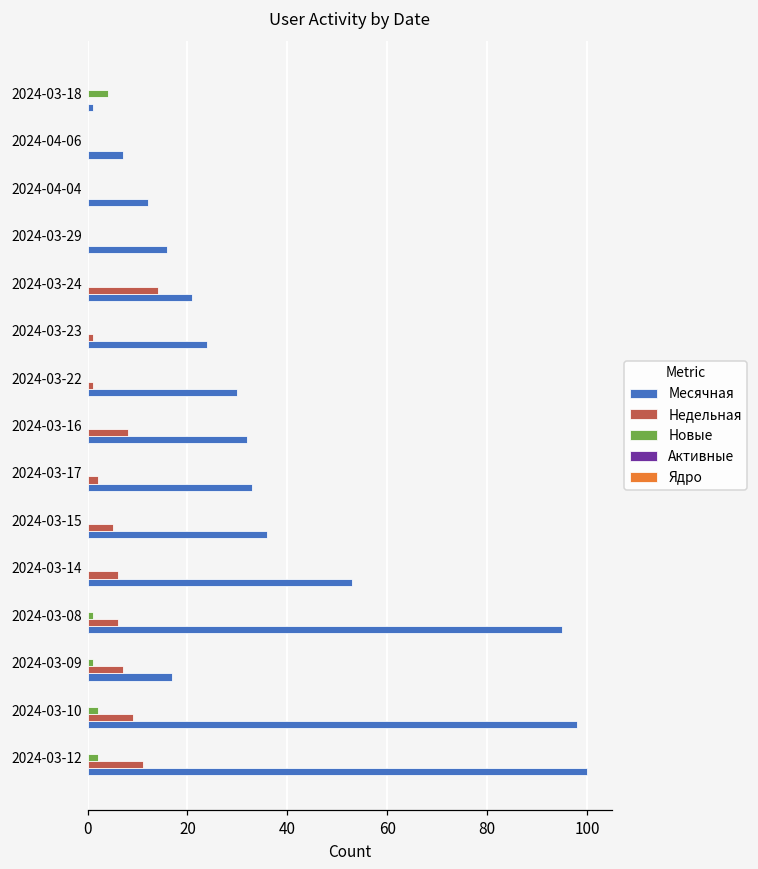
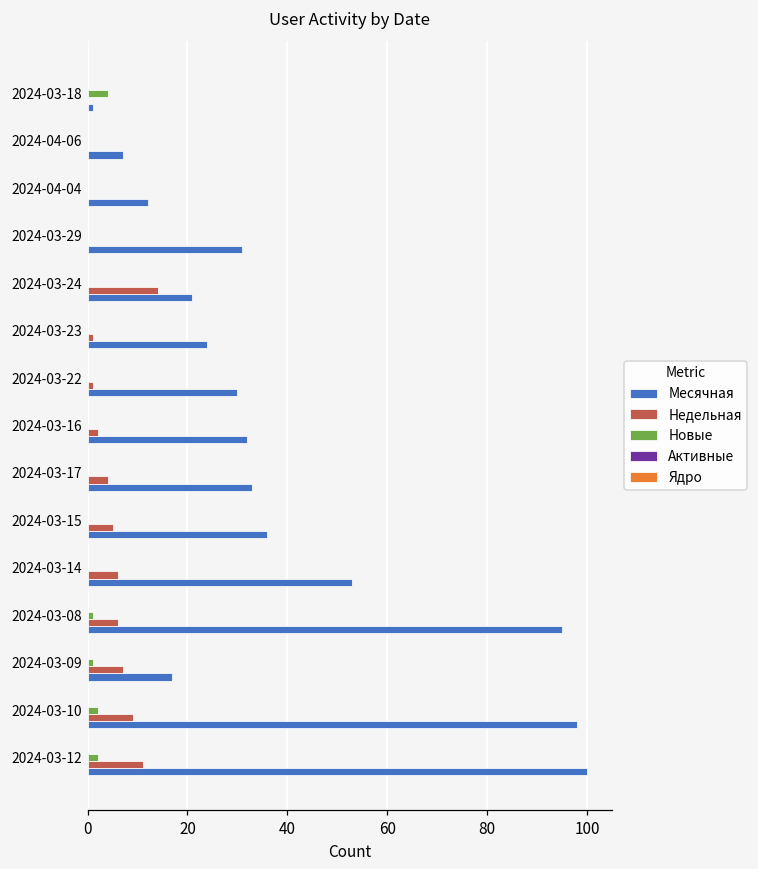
Месячная, 2024-03-29: 16 -> 31
Недельная, 2024-03-16: 8 -> 2
Недельная, 2024-03-17: 2 -> 4
